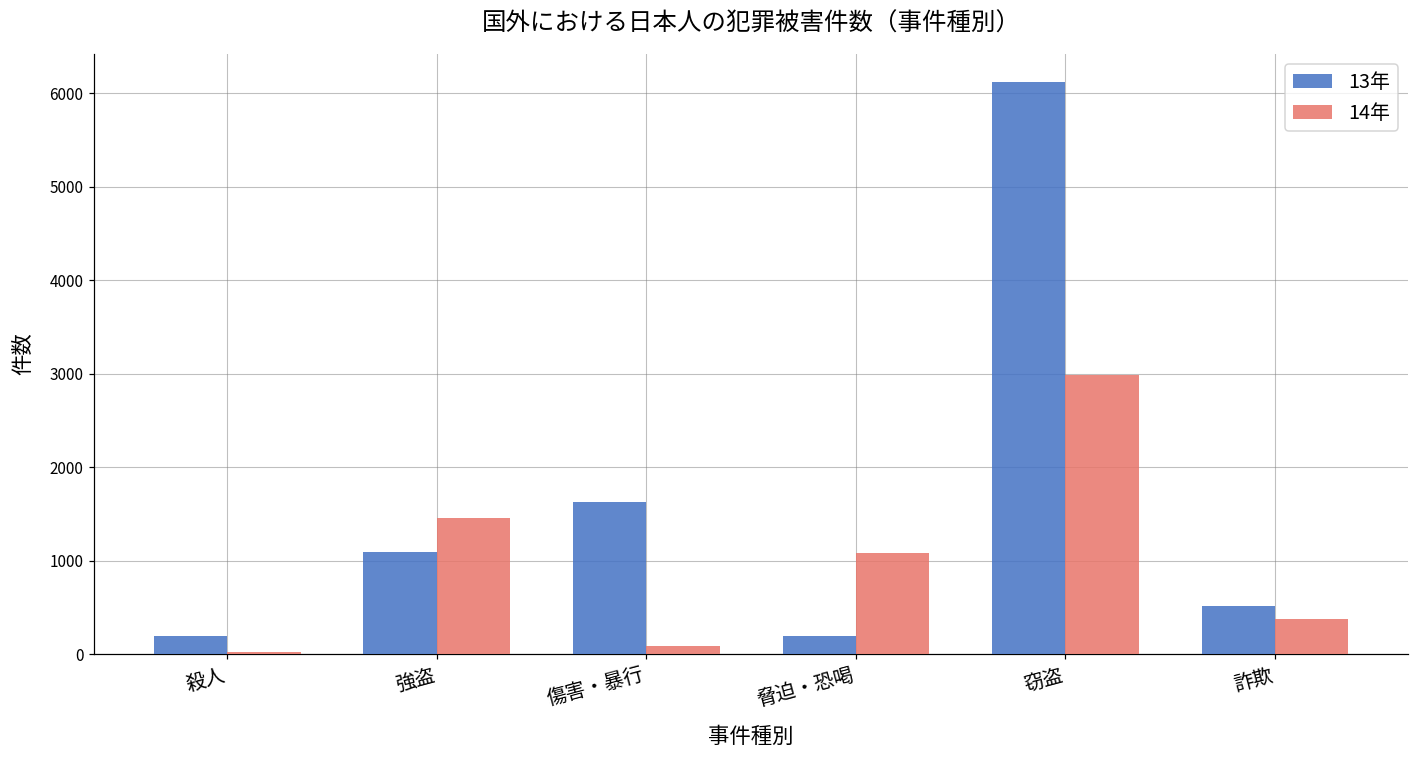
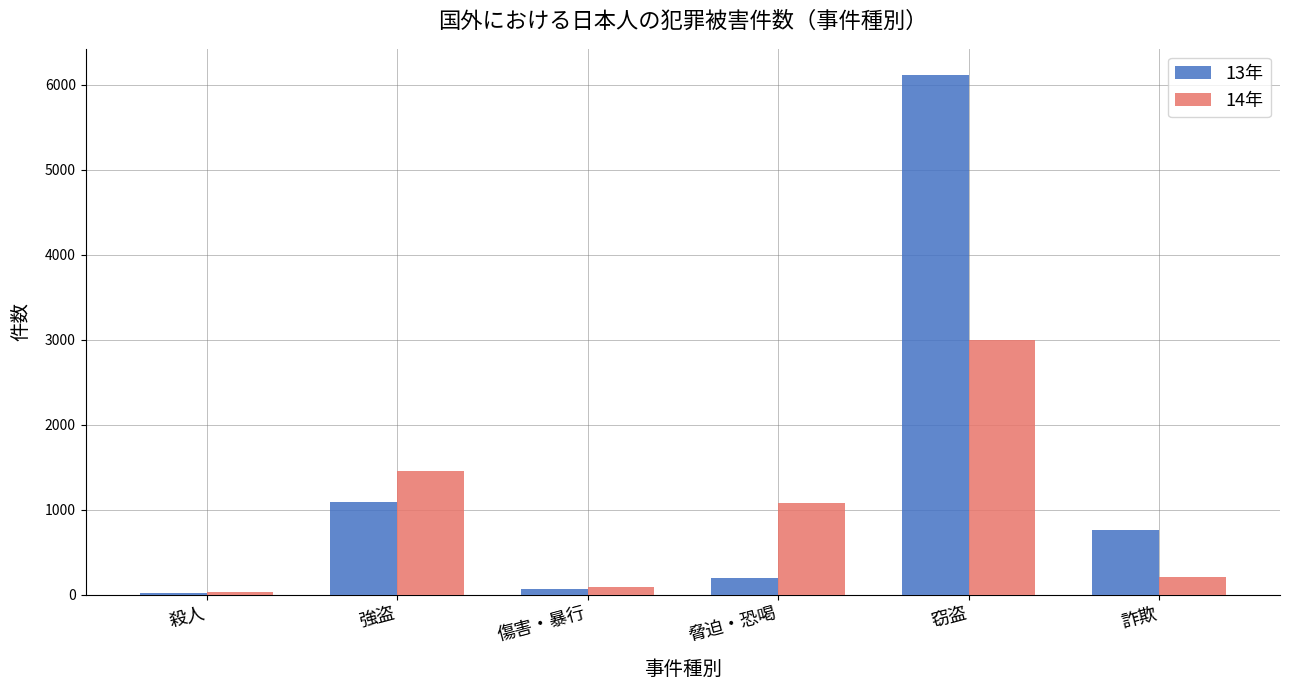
13年, 殺人: 200 -> 0
13年, 傷害・暴行: 1600 -> 100
13年, 詐欺: 500 -> 800
14年, 詐欺: 400 -> 200
